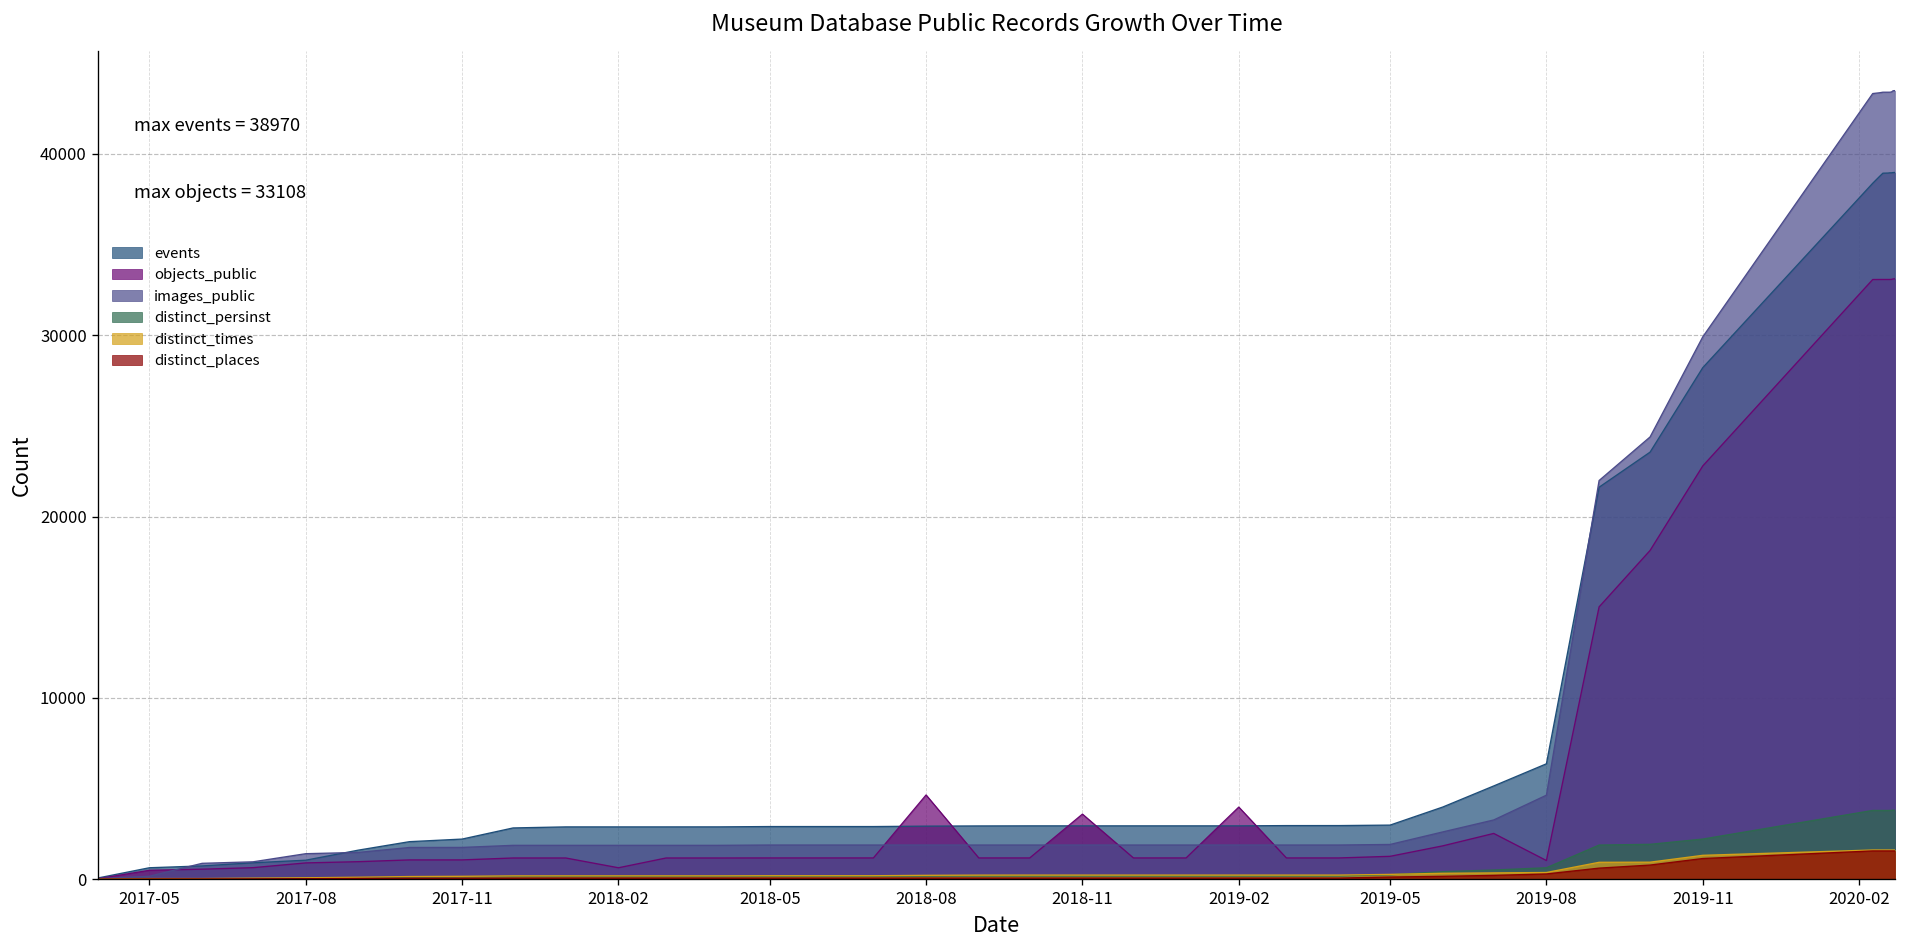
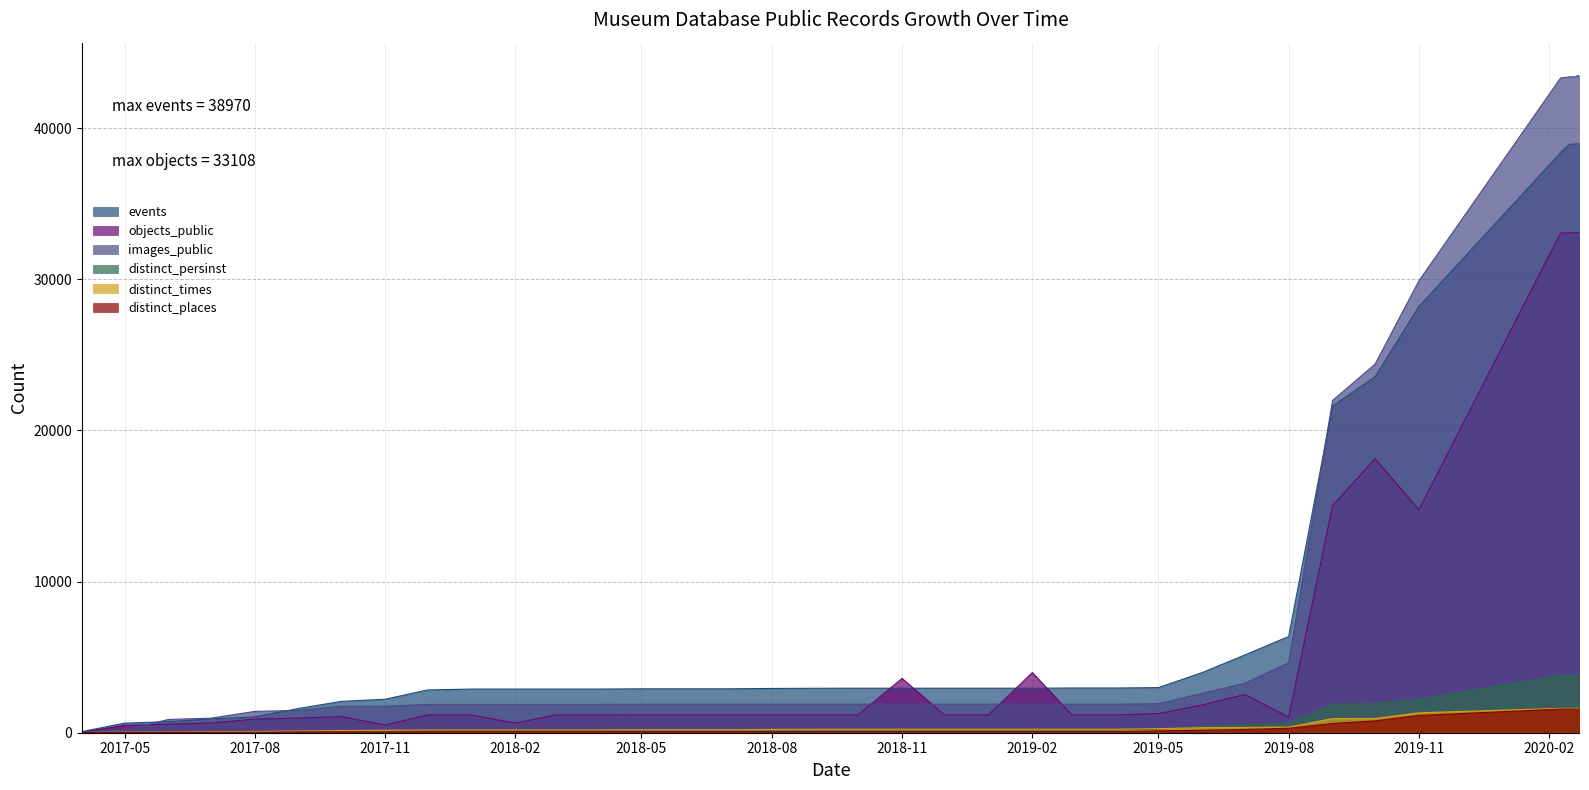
objects_public, 2017-11: 1100 -> 500
objects_public, 2018-08: 4600 -> 1200
objects_public, 2019-11: 22800 -> 14800
